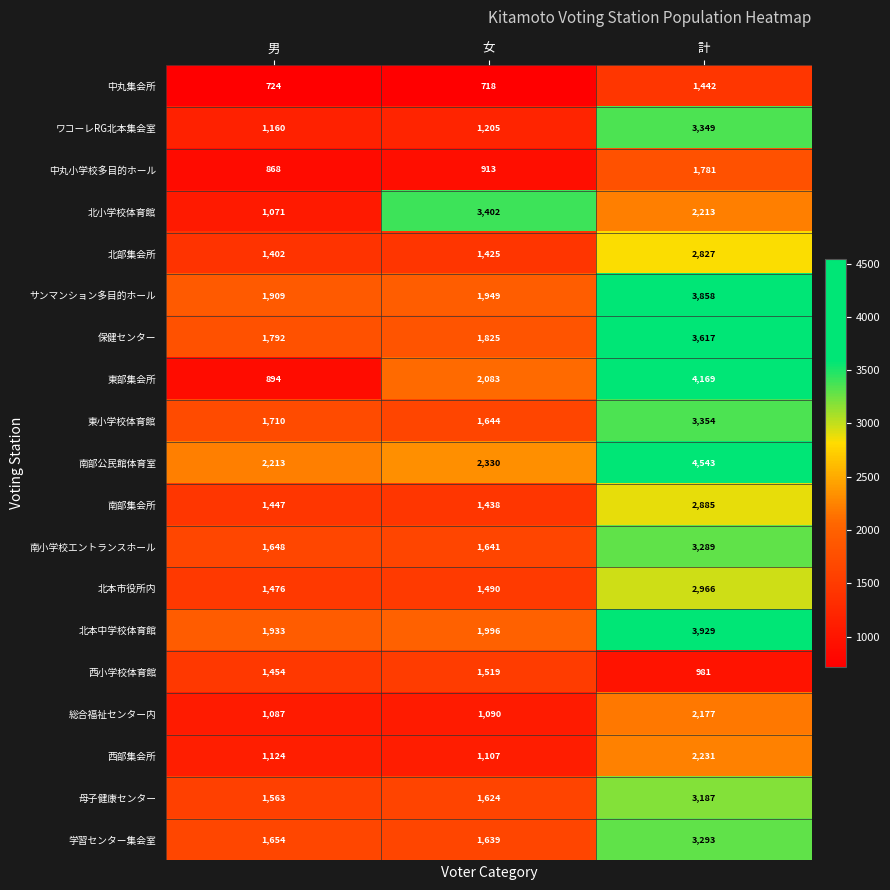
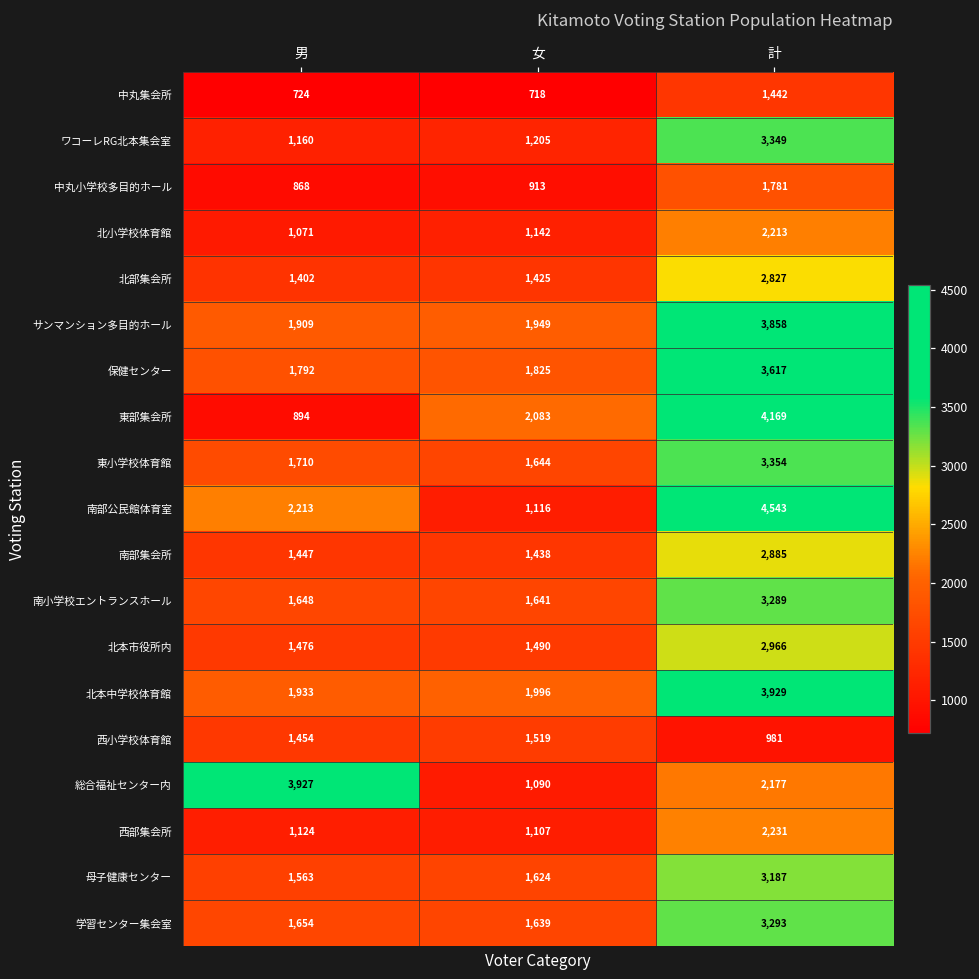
北小学校体育館, 女: 3,402 -> 1,142
南部公民館体育室, 女: 2,330 -> 1,116
総合福祉センター内, 男: 1,087 -> 3,927
